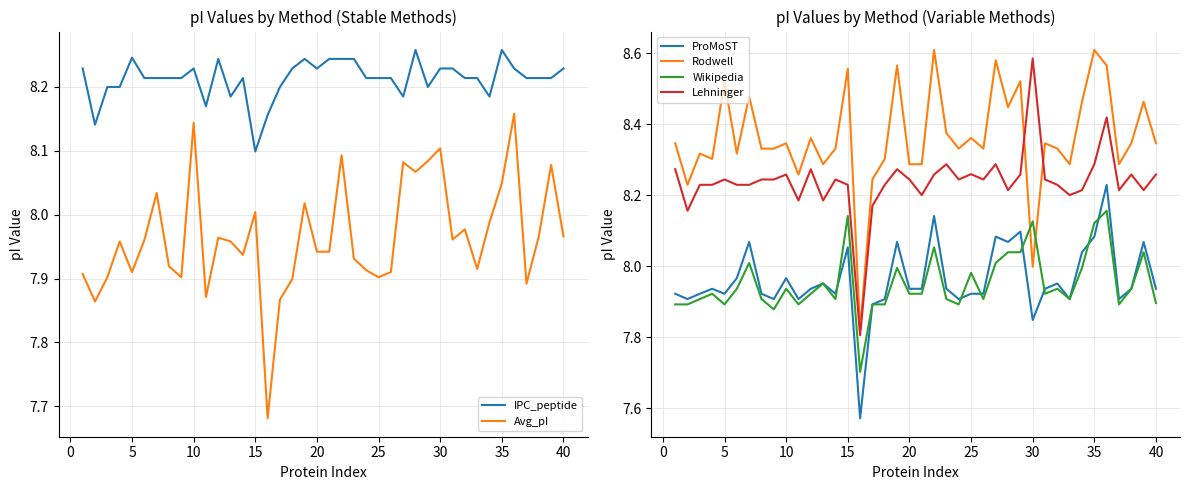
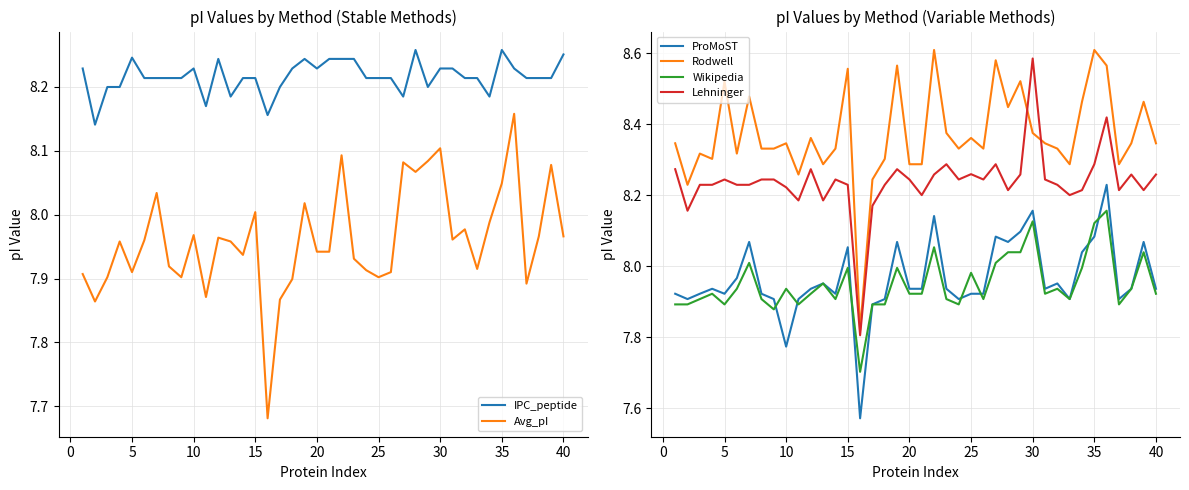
pI Values by Method (Stable Methods), Avg_pI, 10: 8.14 -> 7.97
pI Values by Method (Stable Methods), IPC_peptide, 15: 8.10 -> 8.21
pI Values by Method (Stable Methods), IPC_peptide, 40: 8.23 -> 8.25
pI Values by Method (Variable Methods), ProMoST, 10: 7.97 -> 7.77
pI Values by Method (Variable Methods), Lehninger, 10: 8.26 -> 8.22
pI Values by Method (Variable Methods), Wikipedia, 15: 8.14 -> 8.00
pI Values by Method (Variable Methods), ProMoST, 30: 7.85 -> 8.16
pI Values by Method (Variable Methods), Rodwell, 30: 8.00 -> 8.38
pI Values by Method (Variable Methods), Wikipedia, 40: 7.90 -> 7.92
